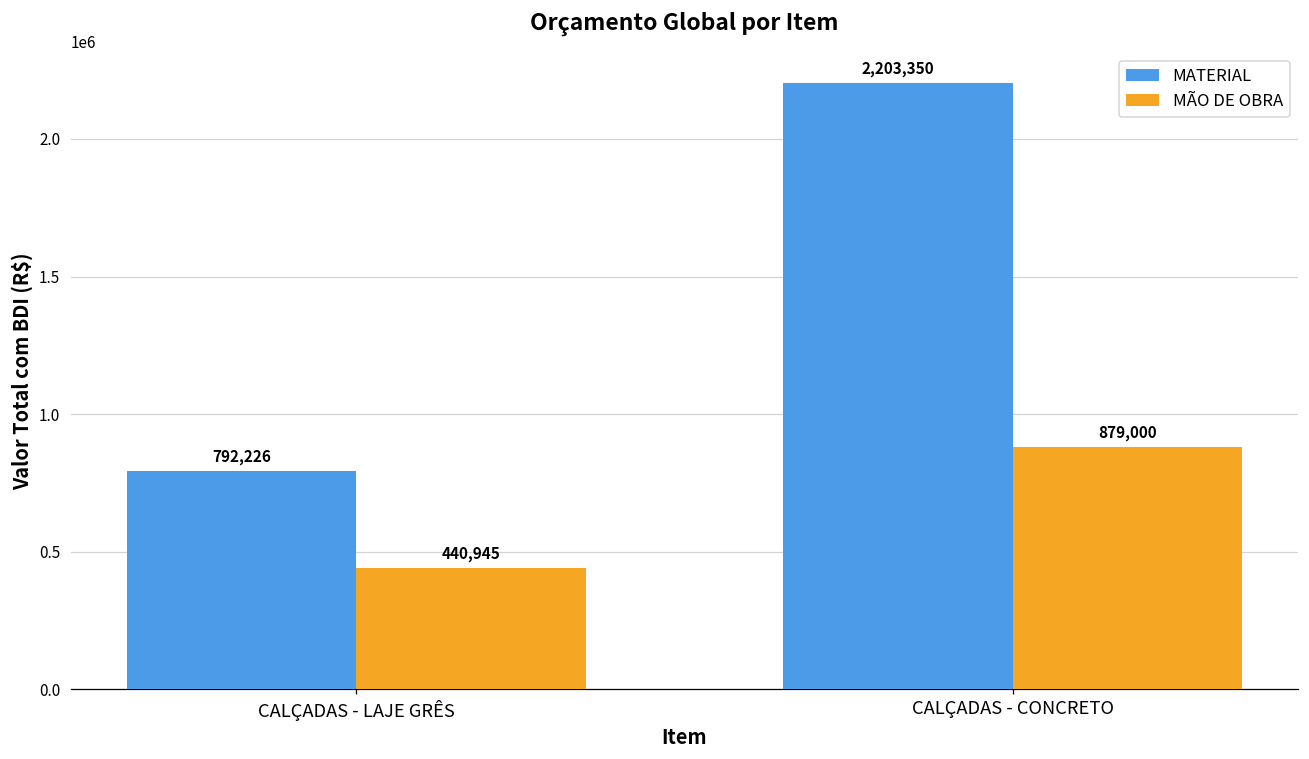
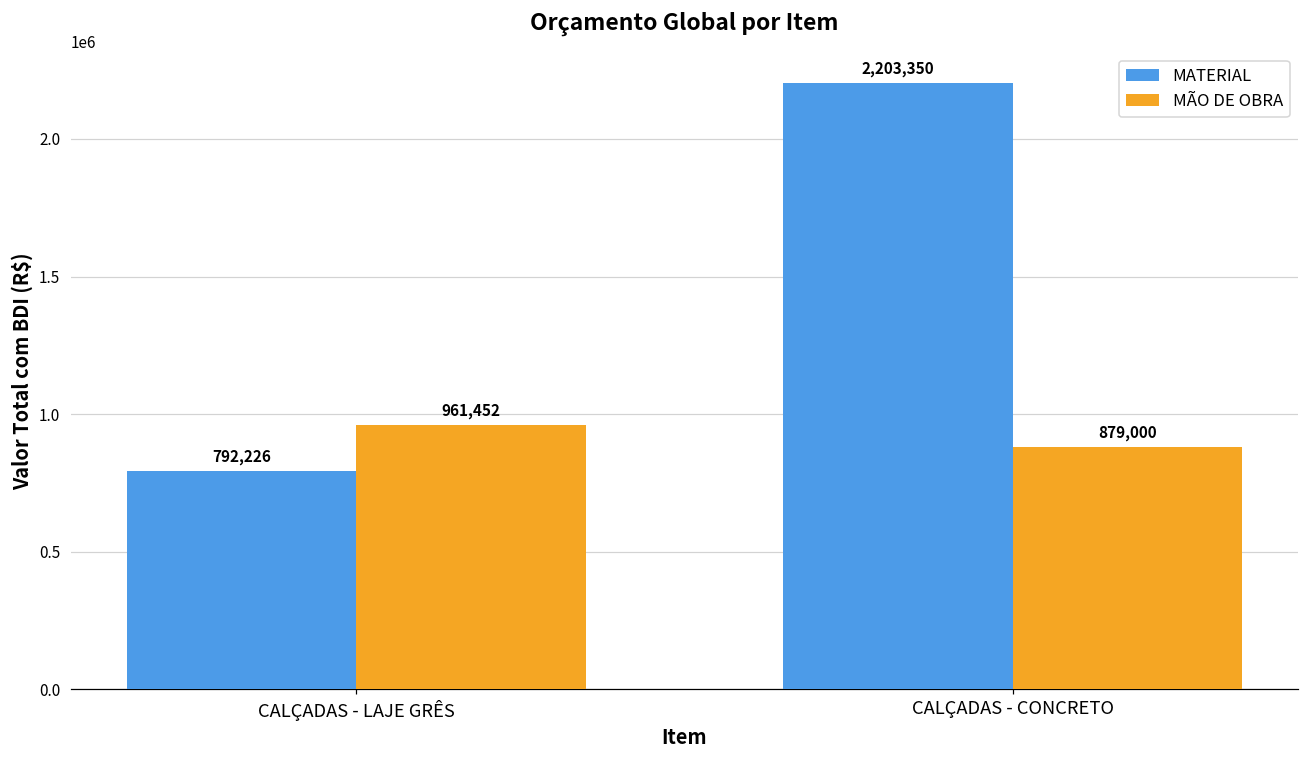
MÃO DE OBRA, CALÇADAS - LAJE GRÊS: 440,945 -> 961,452
